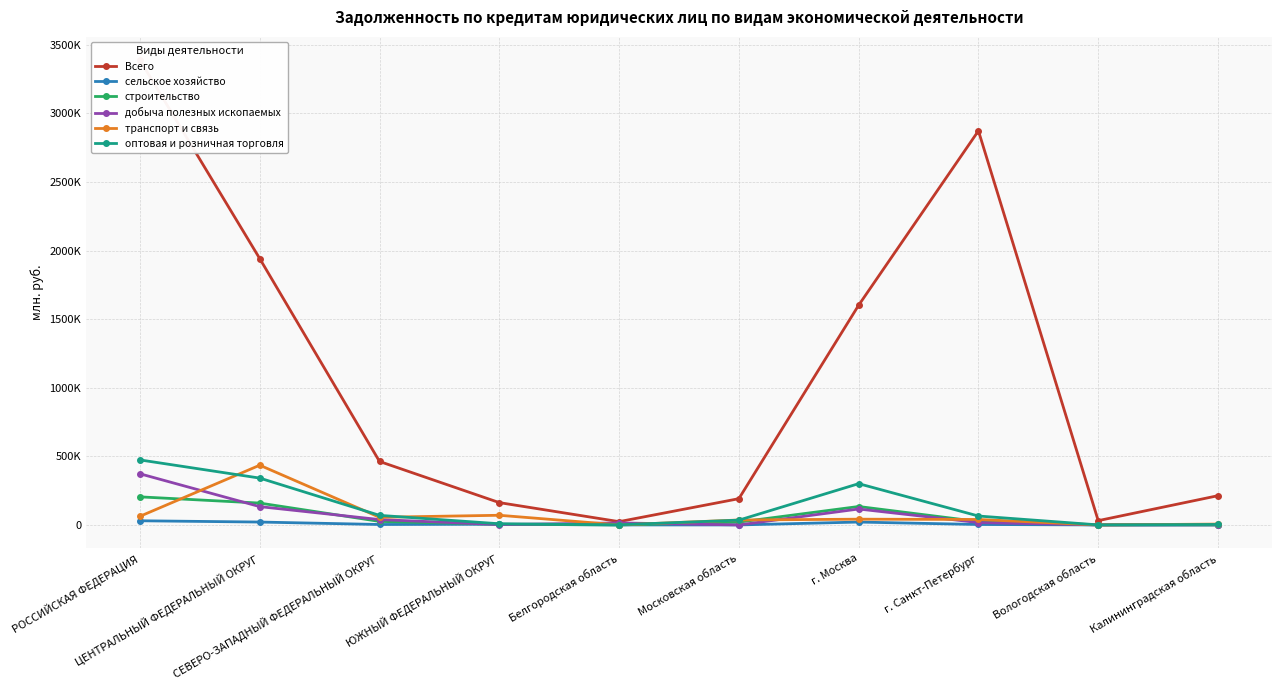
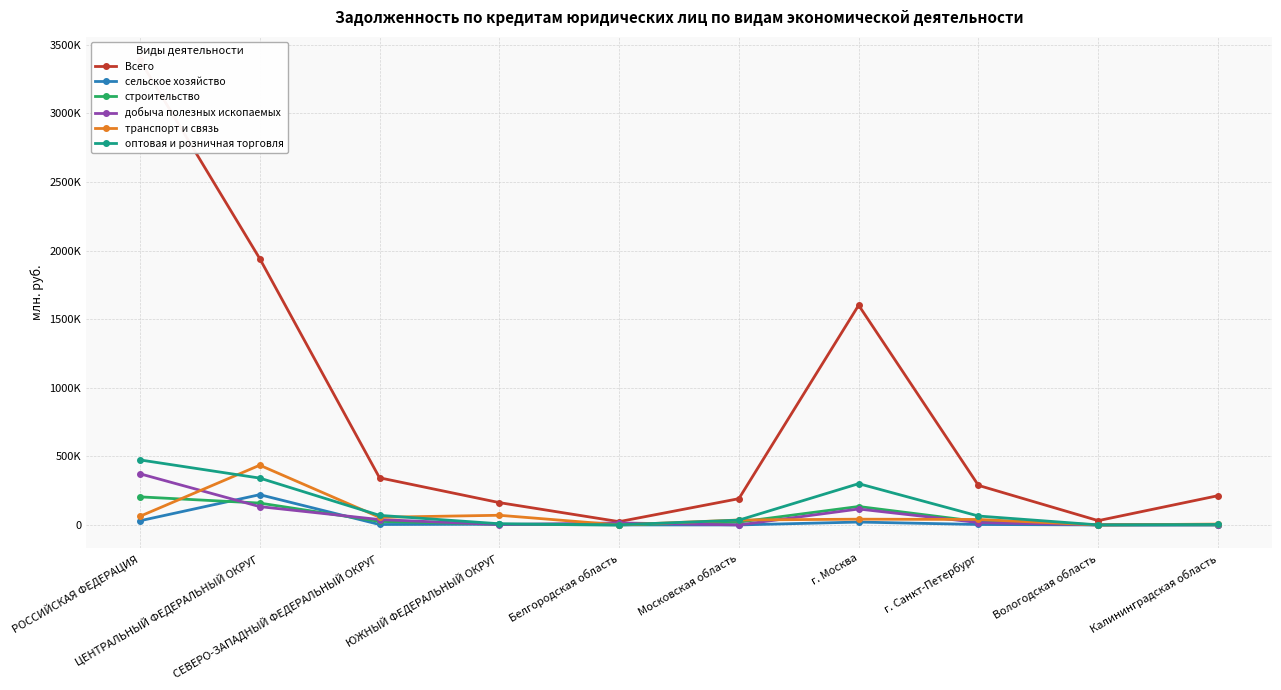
сельское хозяйство, ЦЕНТРАЛЬНЫЙ ФЕДЕРАЛЬНЫЙ ОКРУГ: 20000 -> 220000
Всего, СЕВЕРО-ЗАПАДНЫЙ ФЕДЕРАЛЬНЫЙ ОКРУГ: 460000 -> 340000
Всего, г. Санкт-Петербург: 2870000 -> 290000
